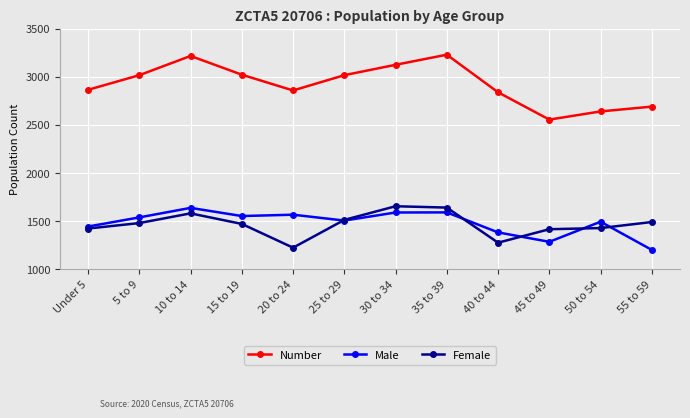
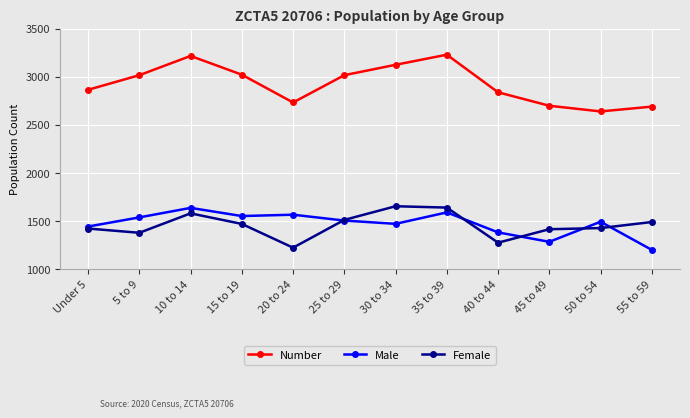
Female, 5 to 9: 1500 -> 1400
Number, 20 to 24: 2900 -> 2700
Male, 30 to 34: 1600 -> 1500
Number, 45 to 49: 2600 -> 2700
